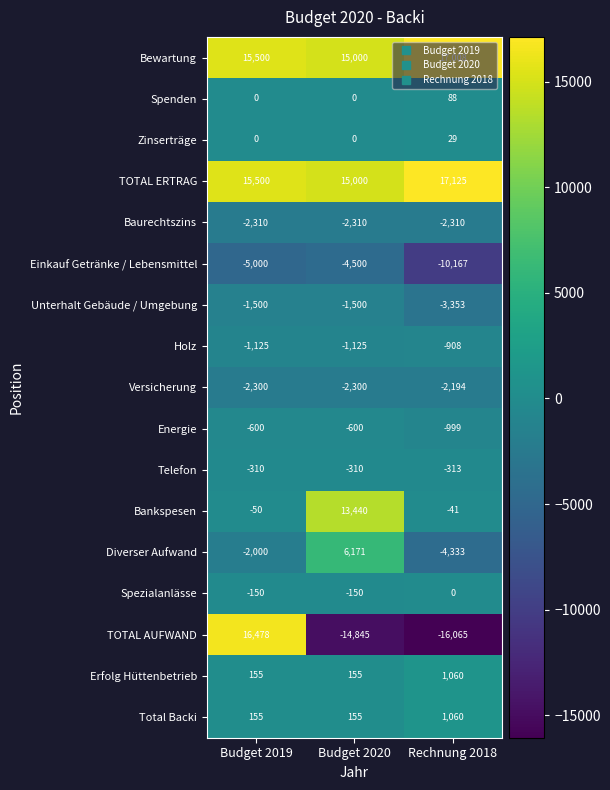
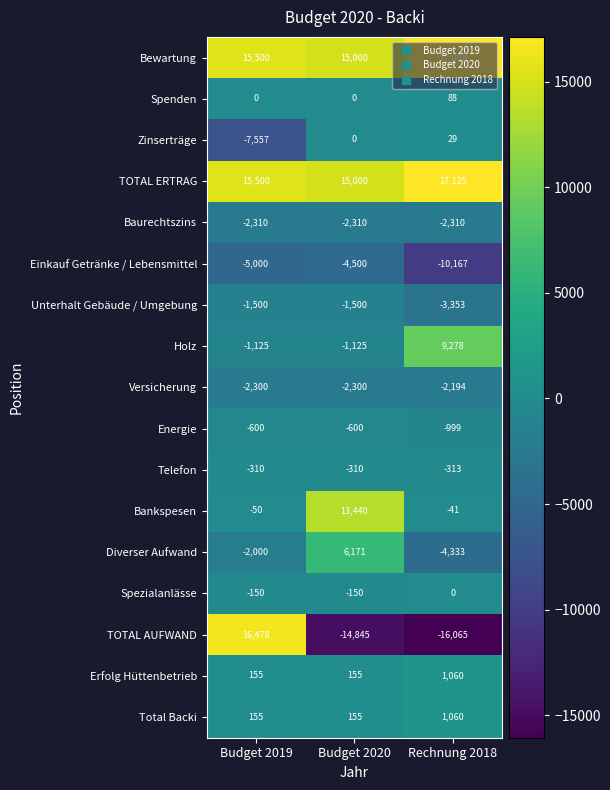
Zinserträge, Budget 2019: 0 -> -7,557
Holz, Rechnung 2018: -908 -> 9,278
